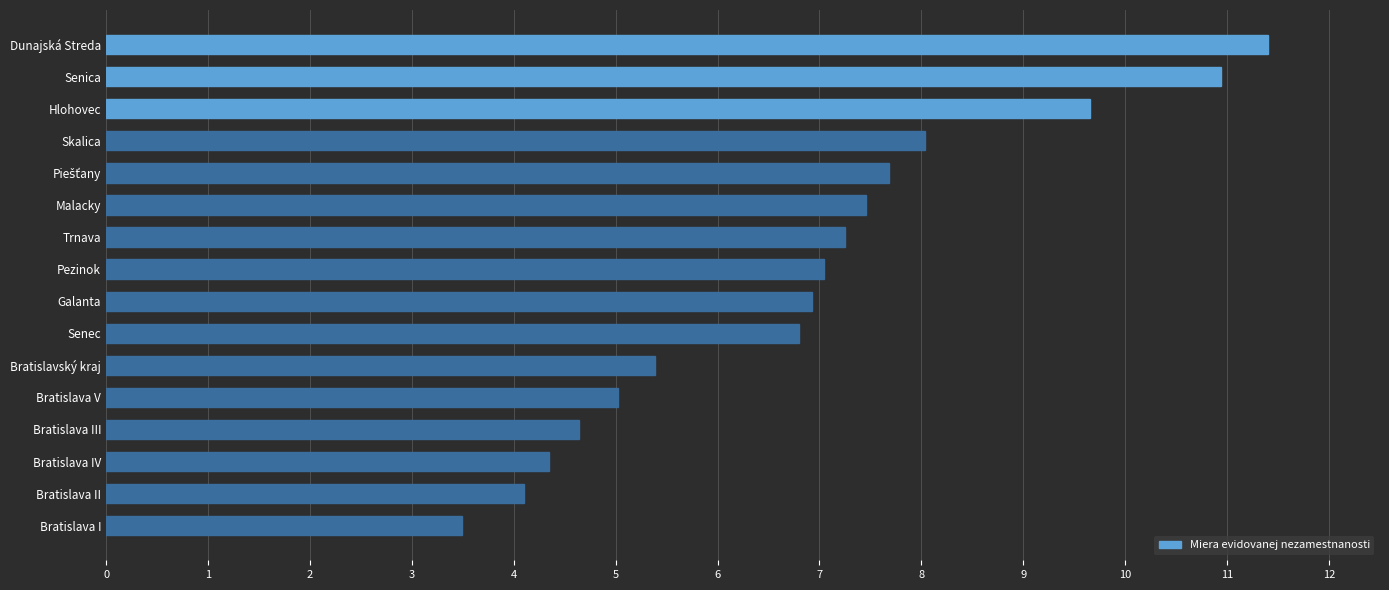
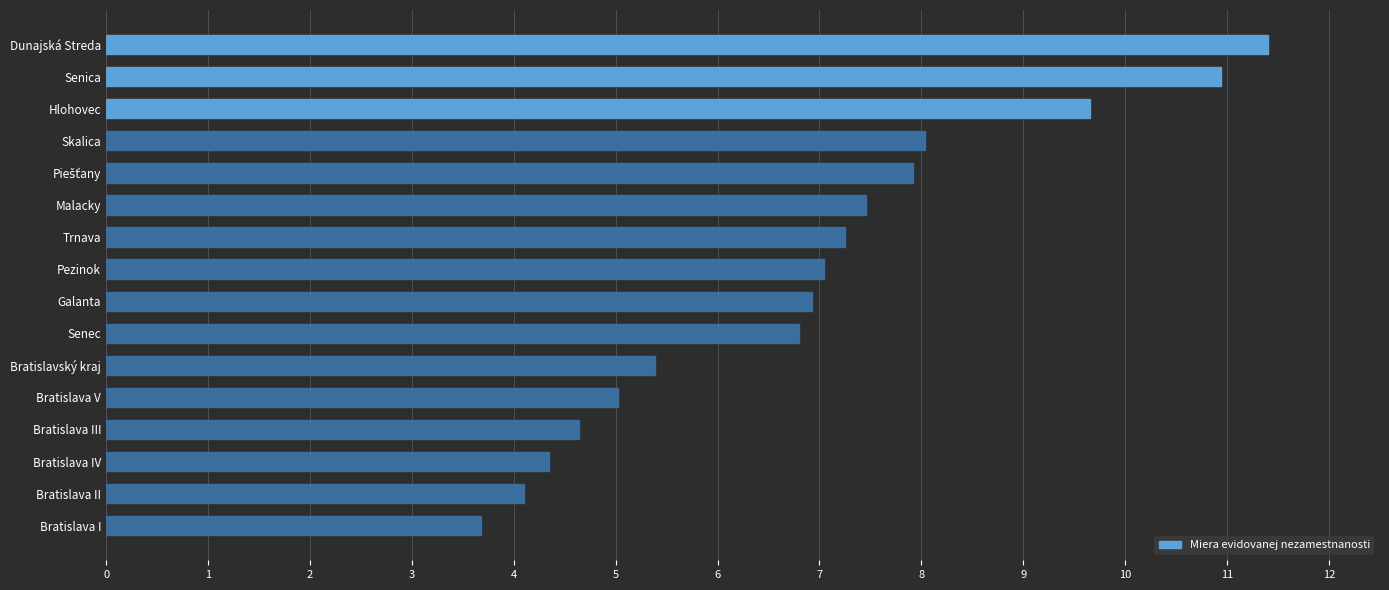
Piešťany: 7.68 -> 7.92
Bratislava I: 3.49 -> 3.68
